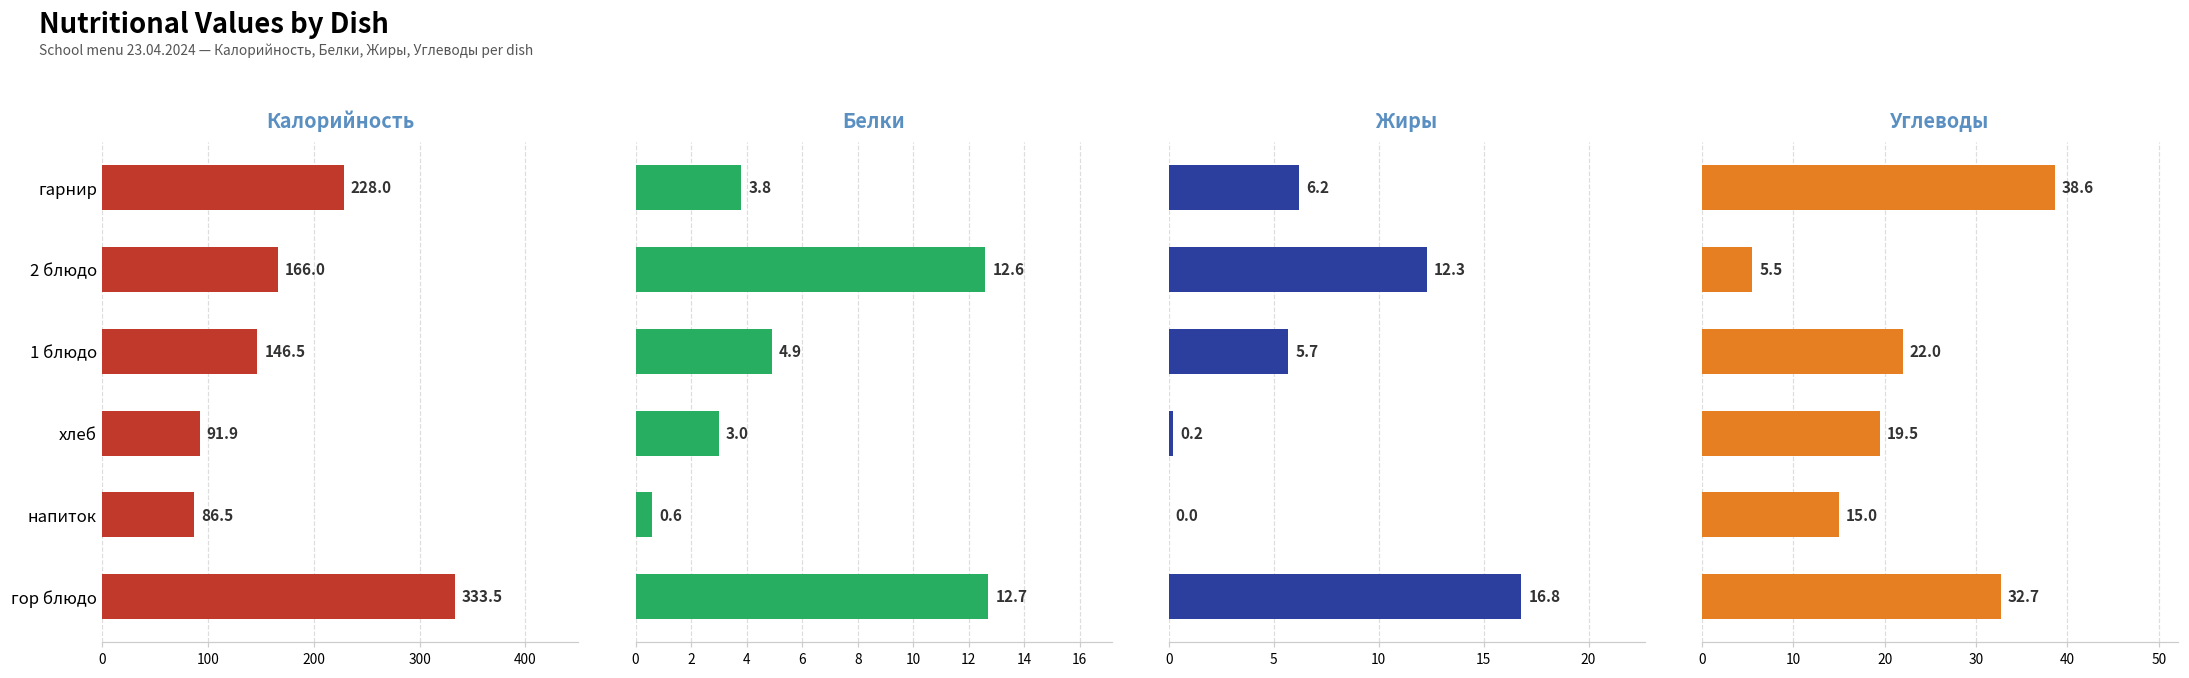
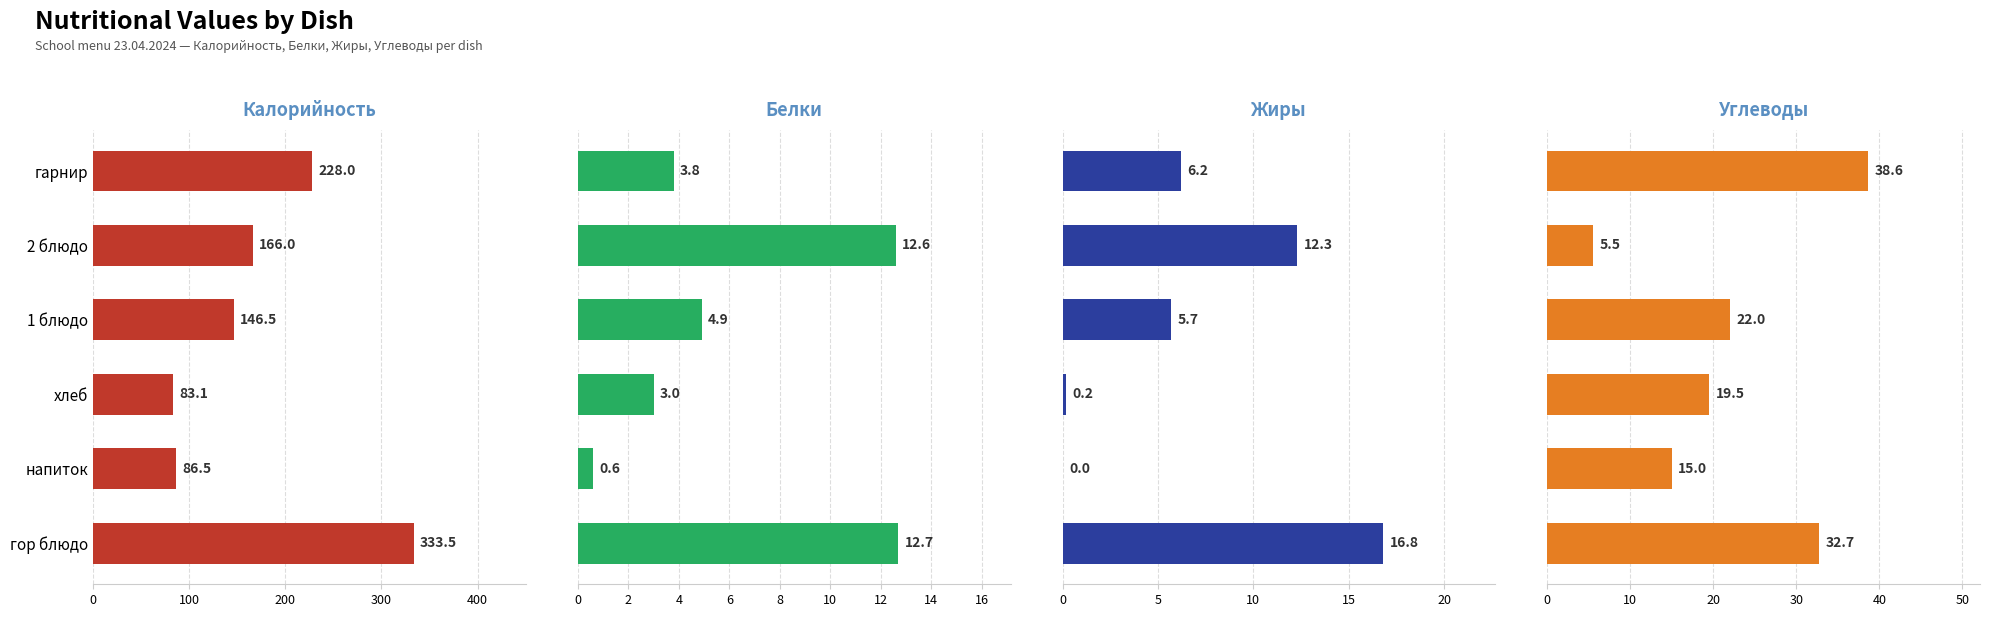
Калорийность, хлеб: 91.9 -> 83.1
